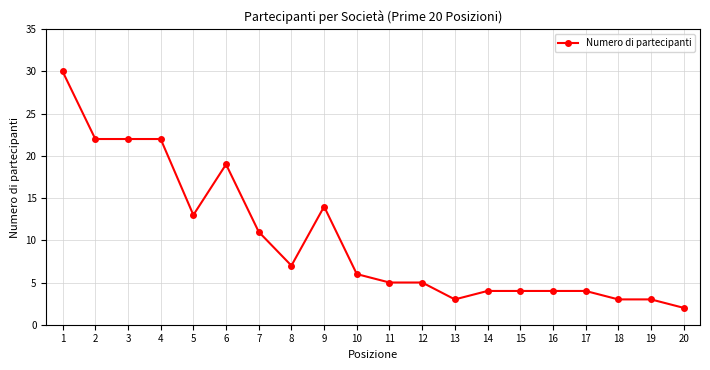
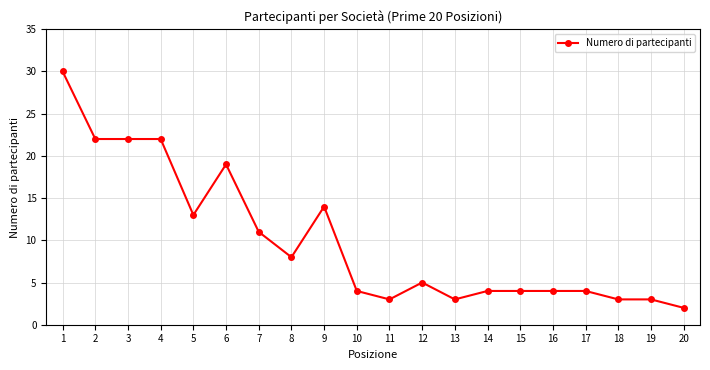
8: 7 -> 8
10: 6 -> 4
11: 5 -> 3
